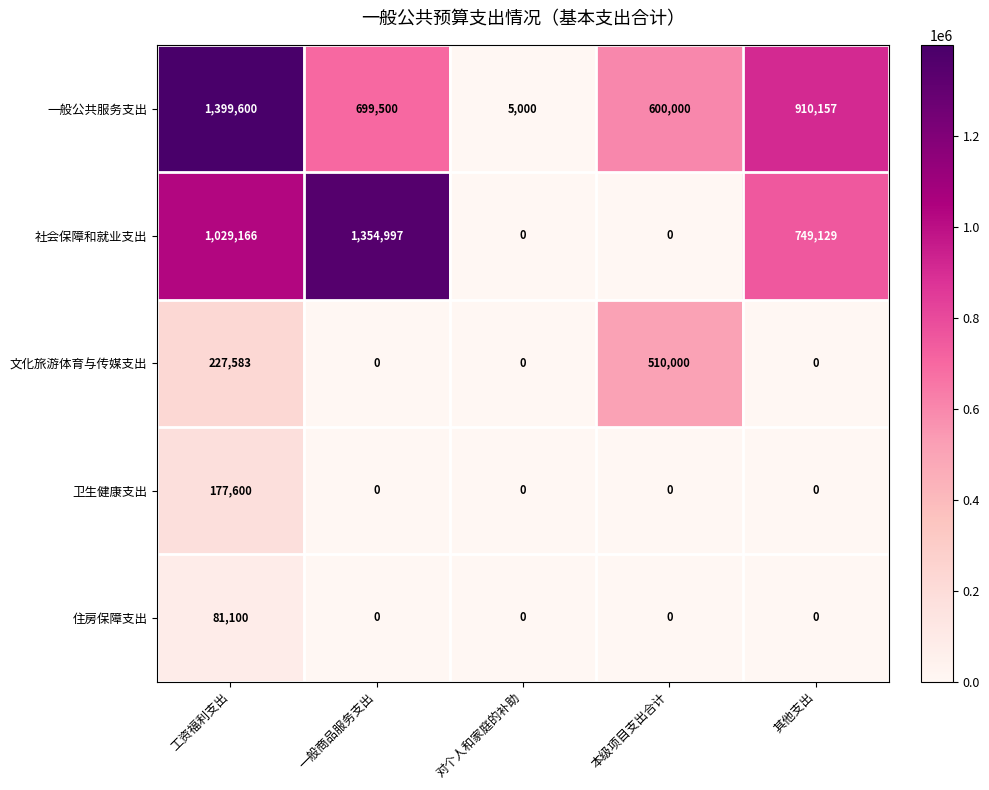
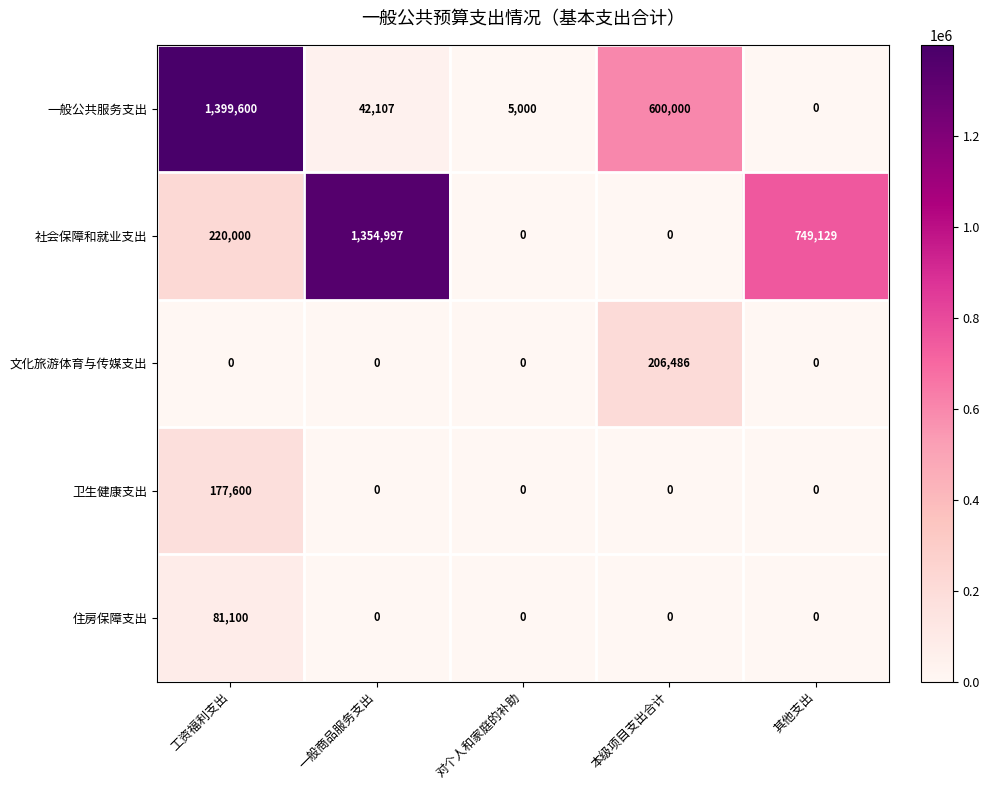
一般公共服务支出, 一般商品服务支出: 699,500 -> 42,107
一般公共服务支出, 其他支出: 910,157 -> 0
社会保障和就业支出, 工资福利支出: 1,029,166 -> 220,000
文化旅游体育与传媒支出, 工资福利支出: 227,583 -> 0
文化旅游体育与传媒支出, 本级项目支出合计: 510,000 -> 206,486
